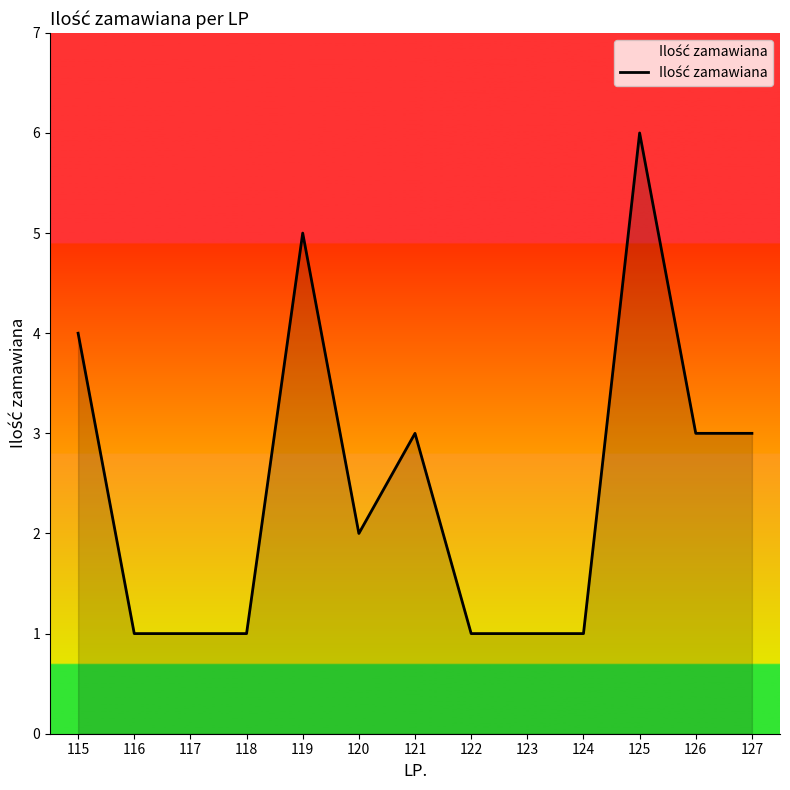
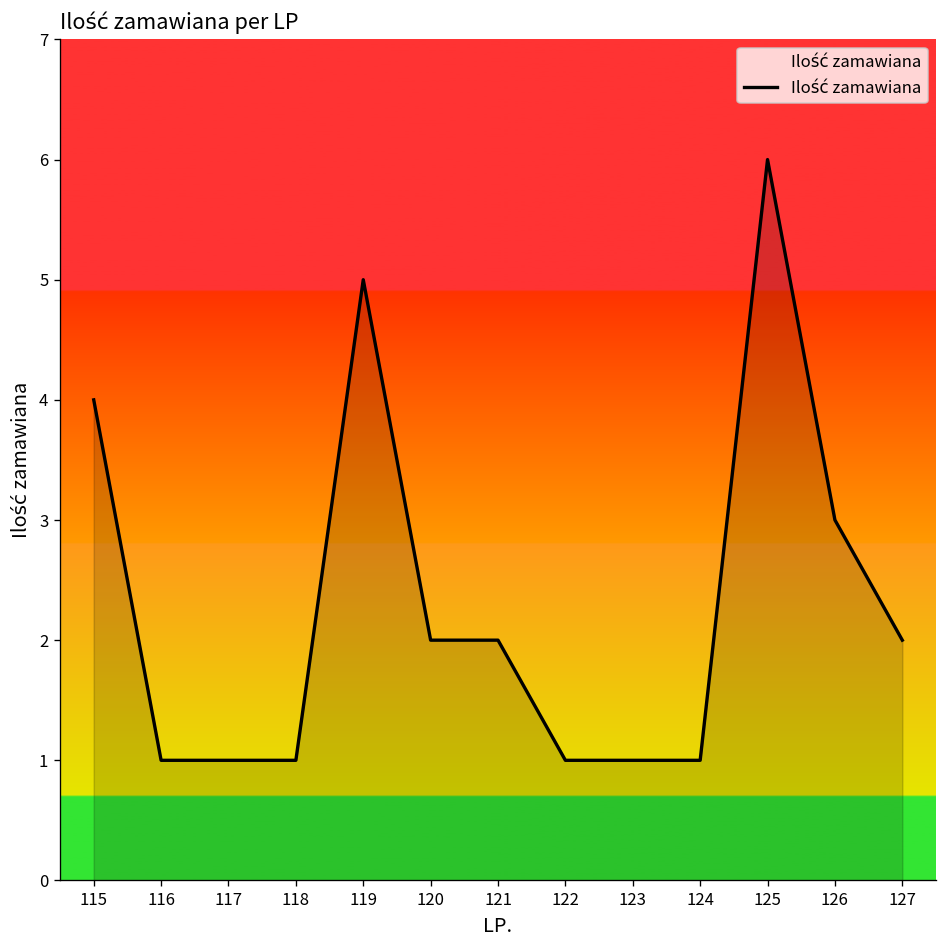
121: 3 -> 2
127: 3 -> 2
